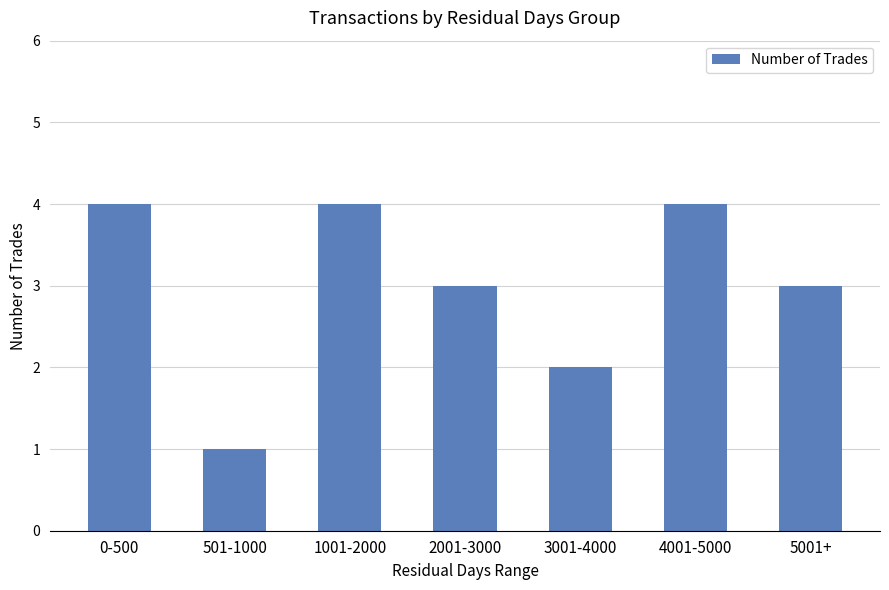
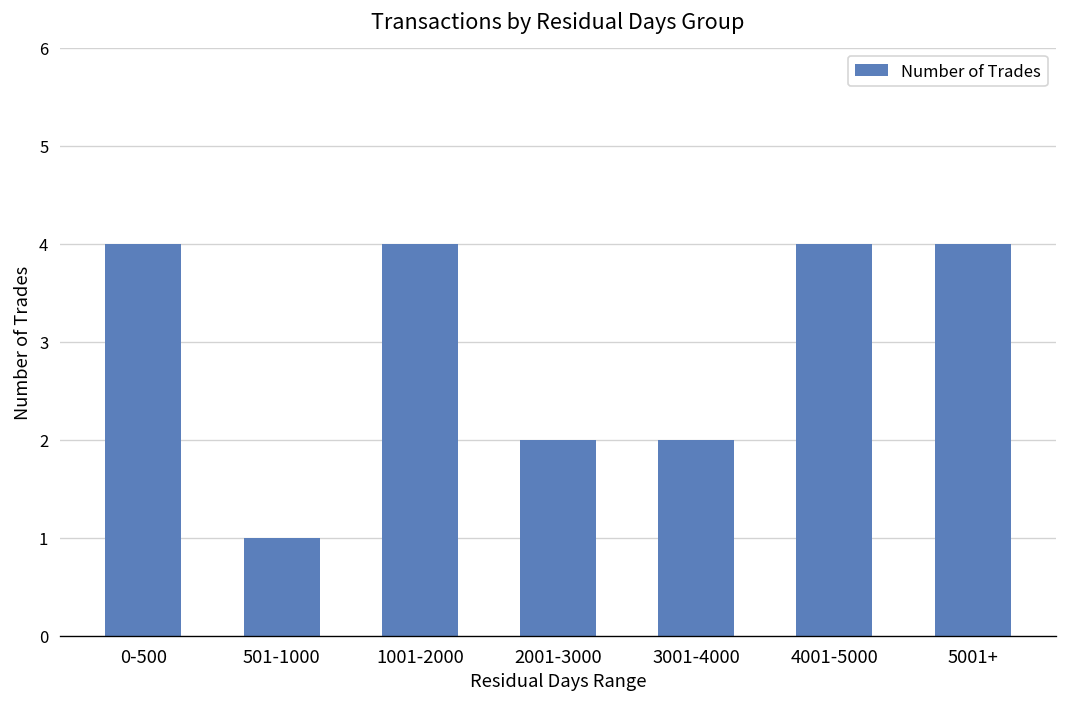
2001-3000: 3 -> 2
5001+: 3 -> 4
